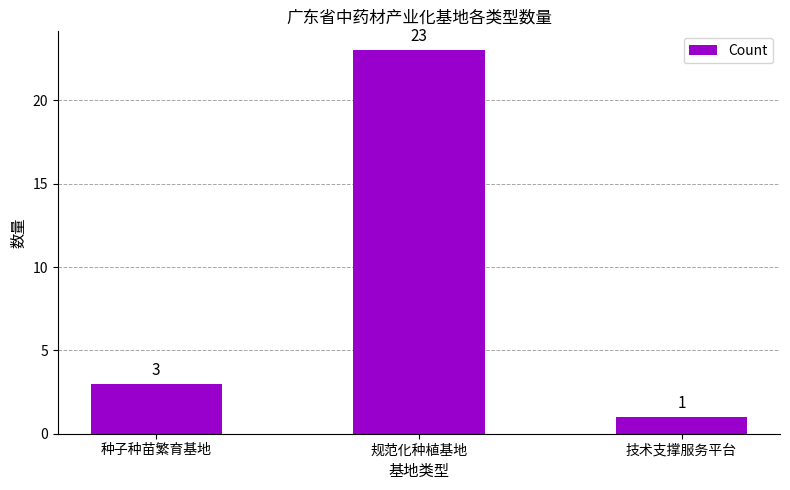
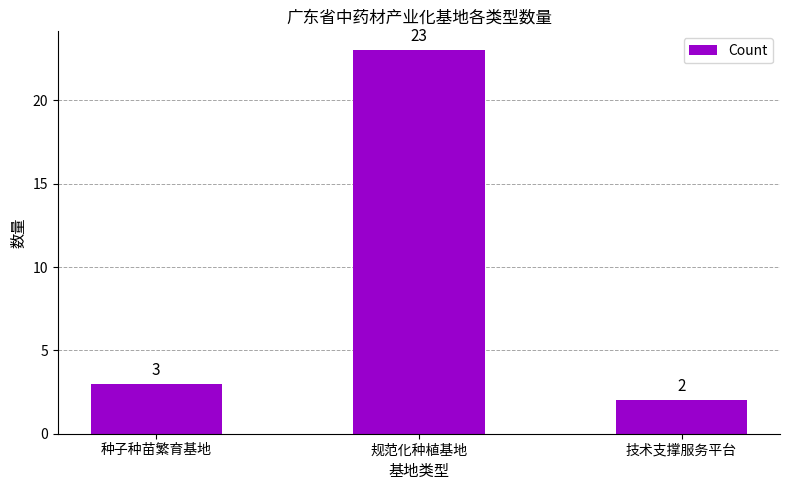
技术支撑服务平台: 1 -> 2
